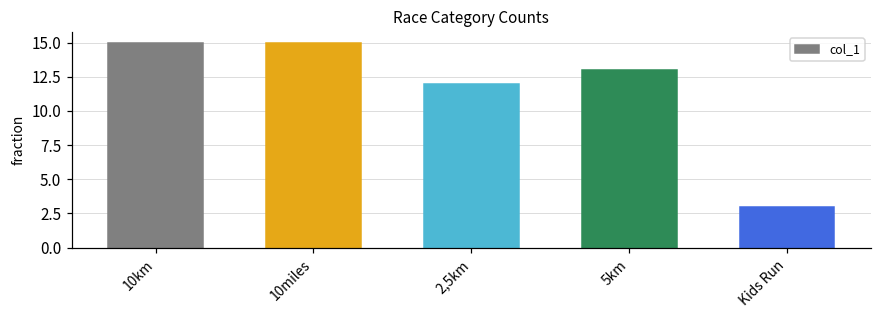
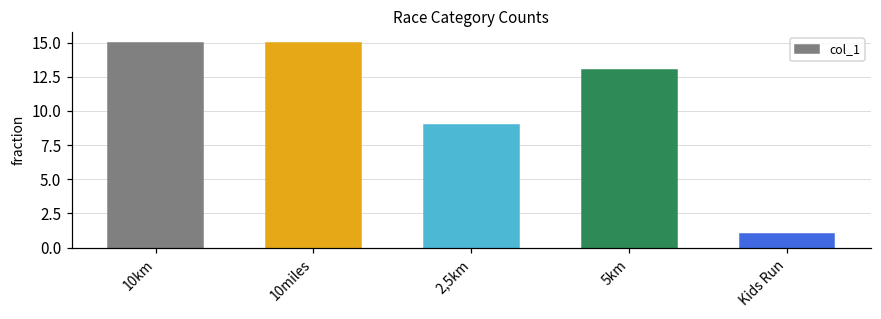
2,5km: 12 -> 9
Kids Run: 3 -> 1
